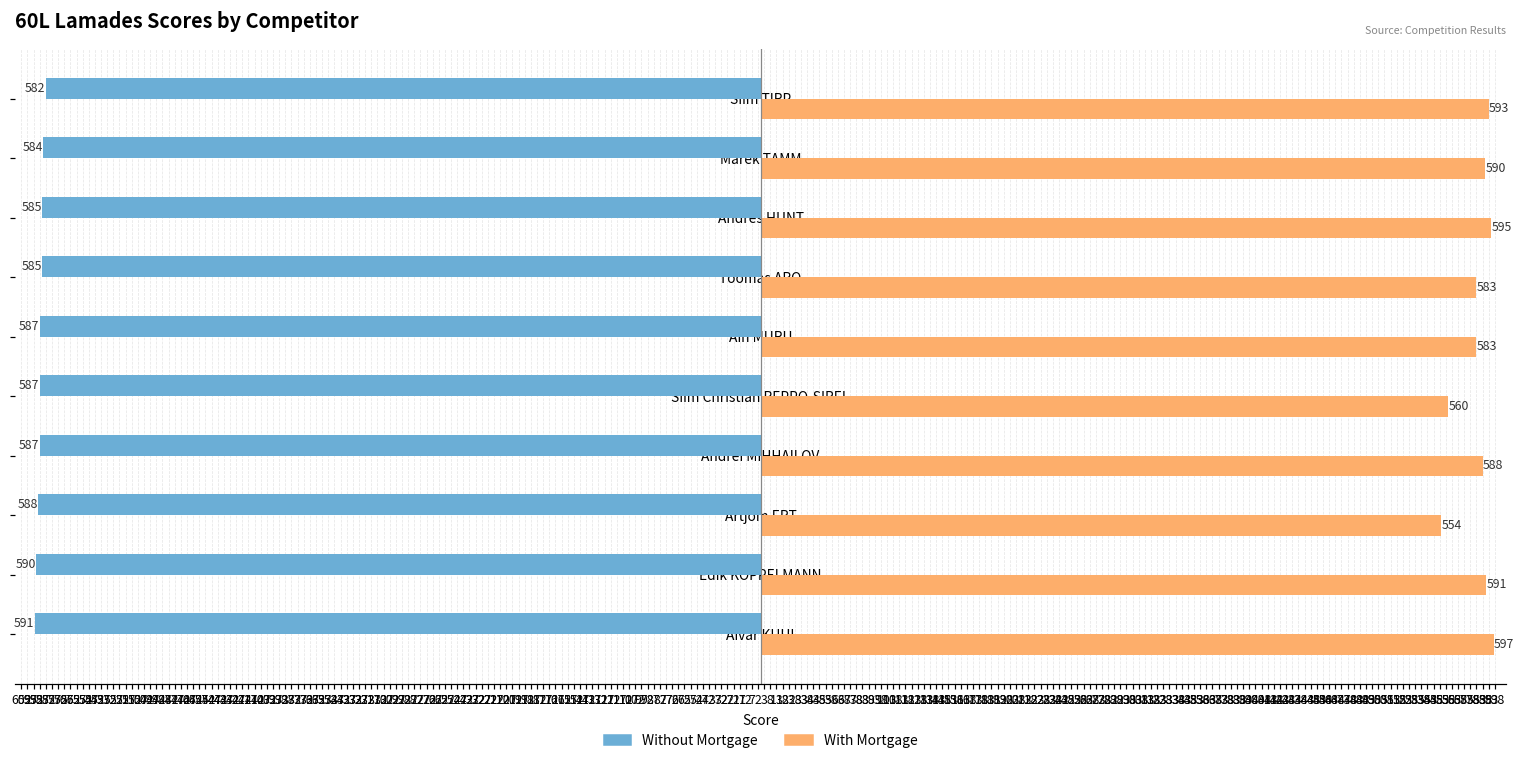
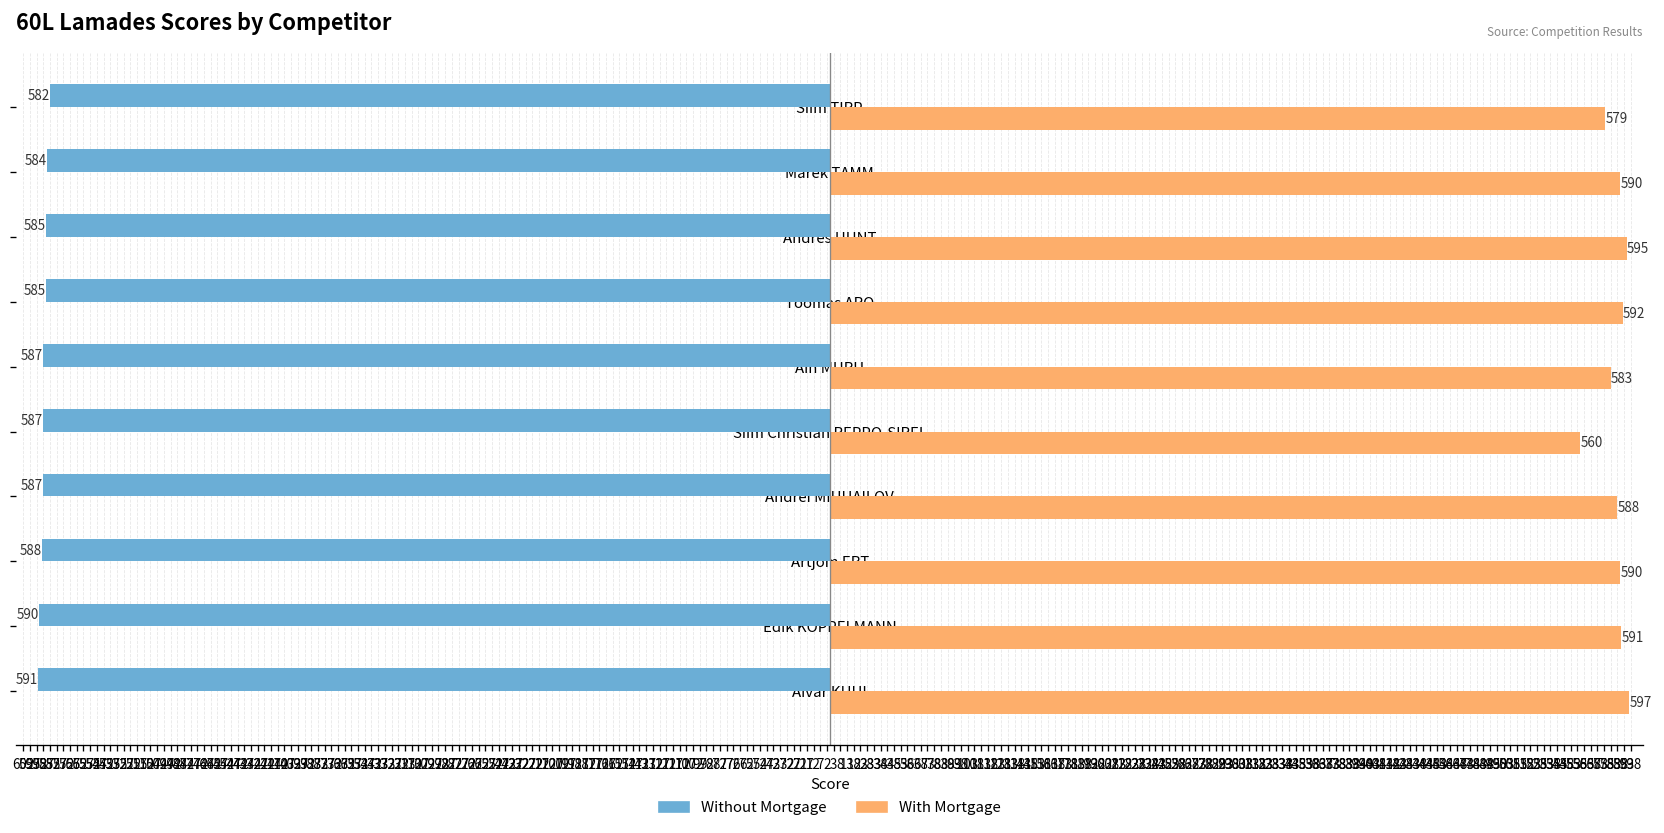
With Mortgage, Siim TIRP: 593 -> 579
With Mortgage, Toomas ARO: 583 -> 592
With Mortgage, Artjom ERT: 554 -> 590
